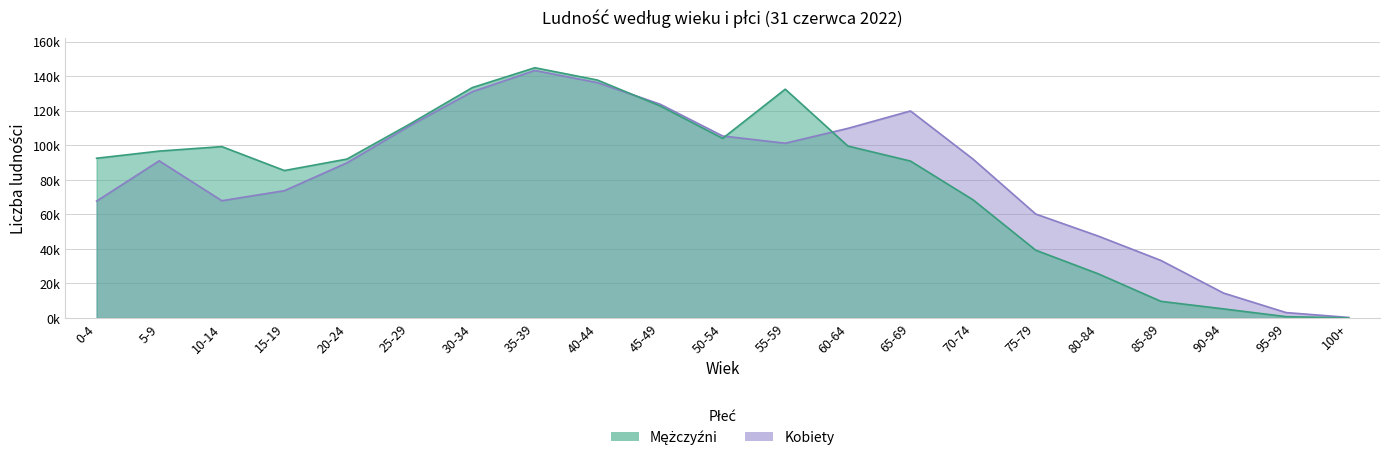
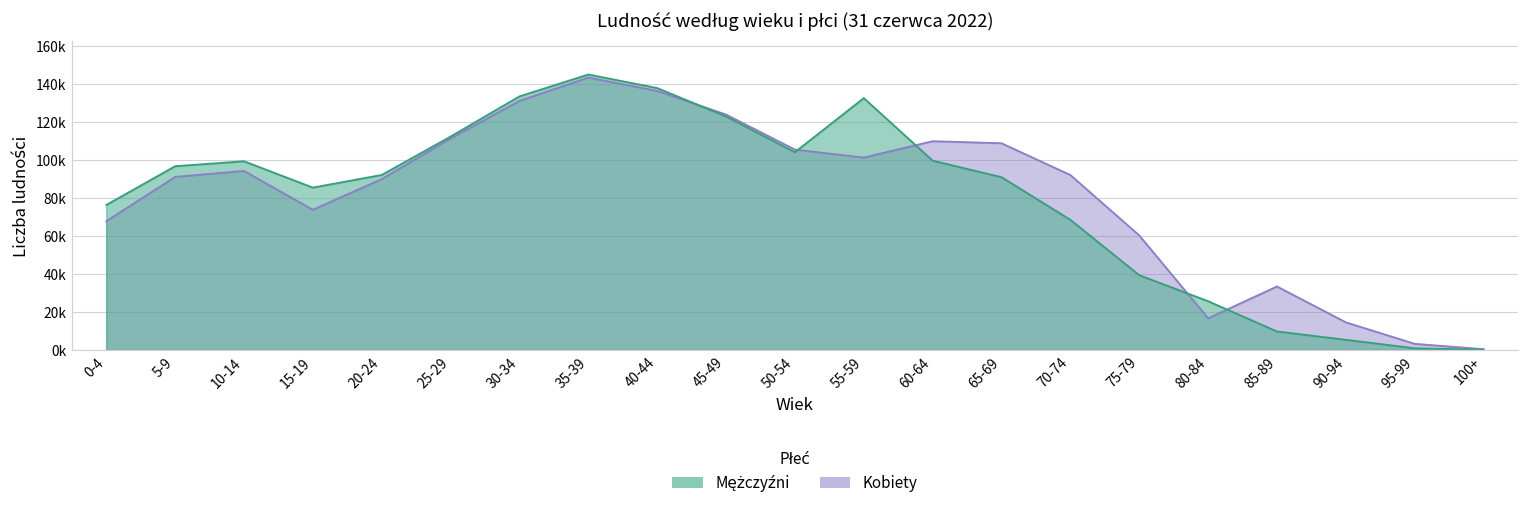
Mężczyźni, 0-4: 92000 -> 76000
Kobiety, 10-14: 68000 -> 94000
Kobiety, 65-69: 120000 -> 109000
Kobiety, 80-84: 47000 -> 17000
